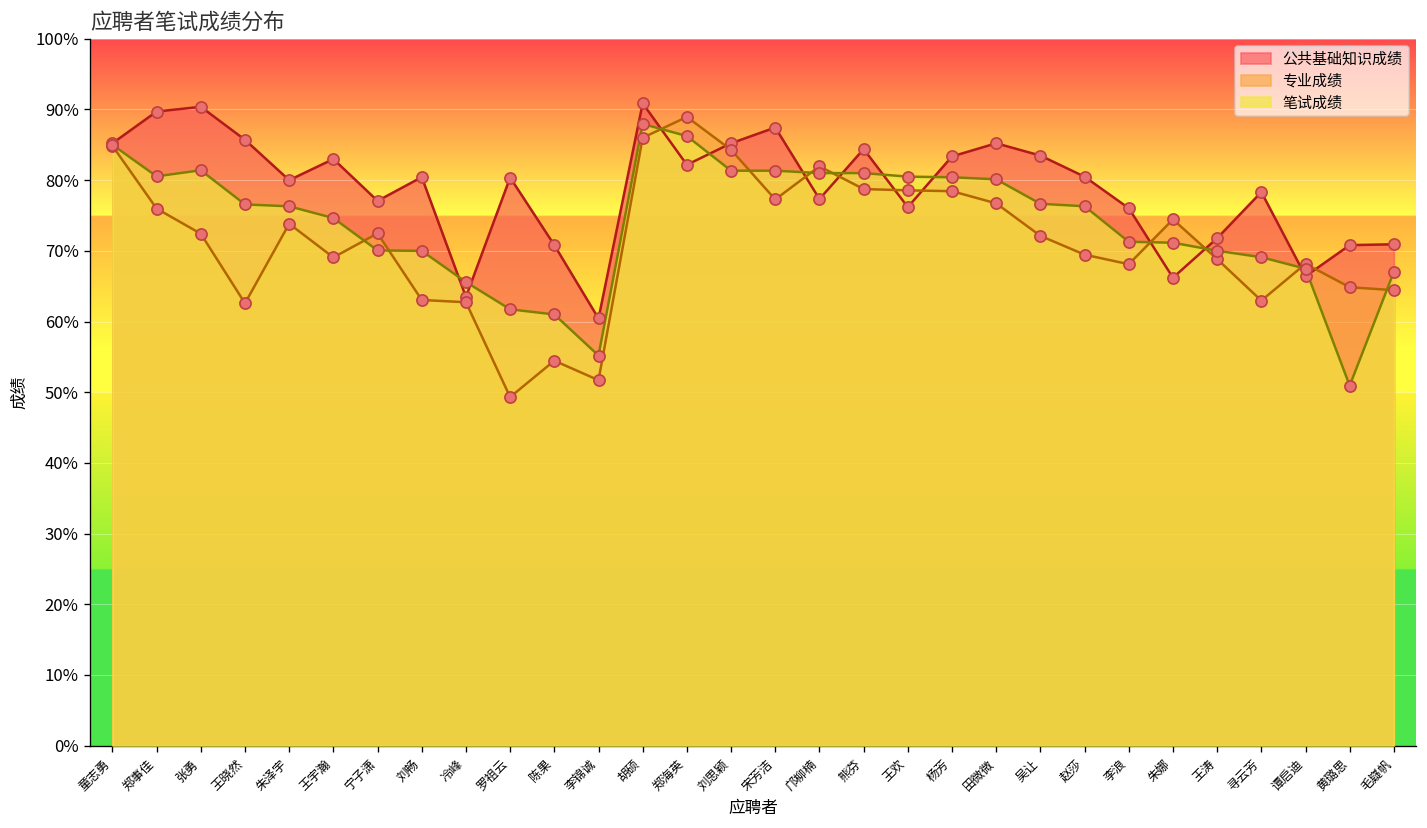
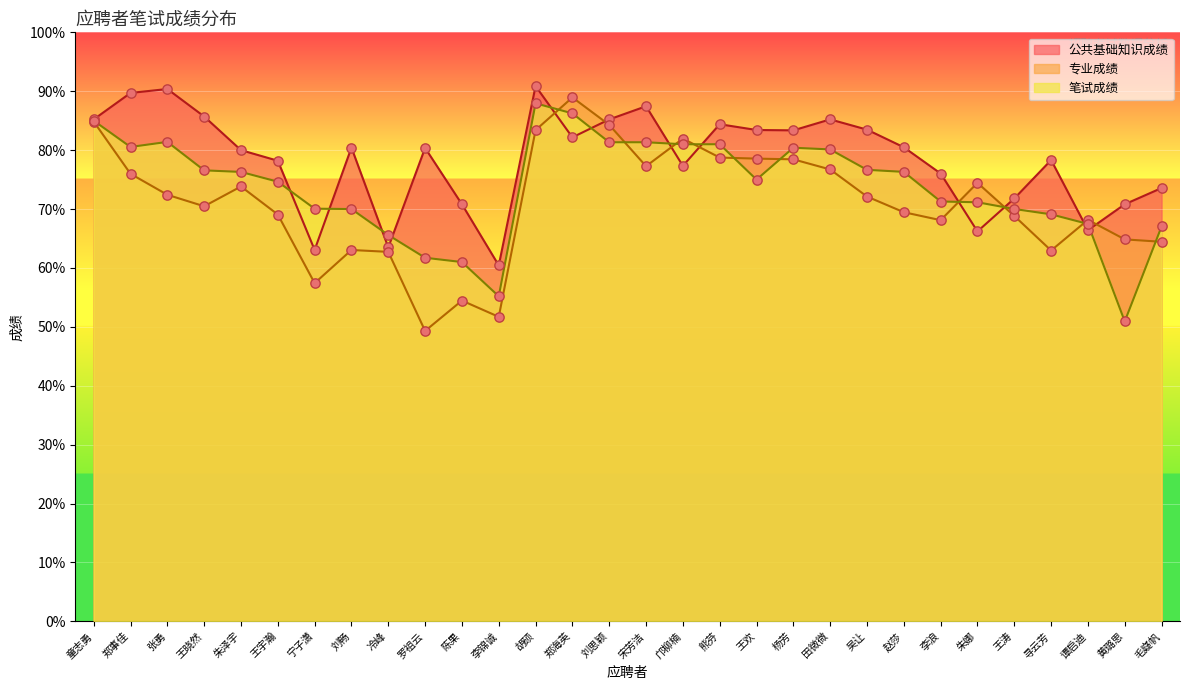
专业成绩, 王晓然: 63% -> 70%
公共基础知识成绩, 王宇瀚: 83% -> 78%
公共基础知识成绩, 宁子潇: 77% -> 63%
专业成绩, 宁子潇: 72% -> 57%
专业成绩, 胡硕: 86% -> 83%
公共基础知识成绩, 王欢: 76% -> 83%
笔试成绩, 王欢: 81% -> 75%
公共基础知识成绩, 毛嶷帆: 71% -> 74%
